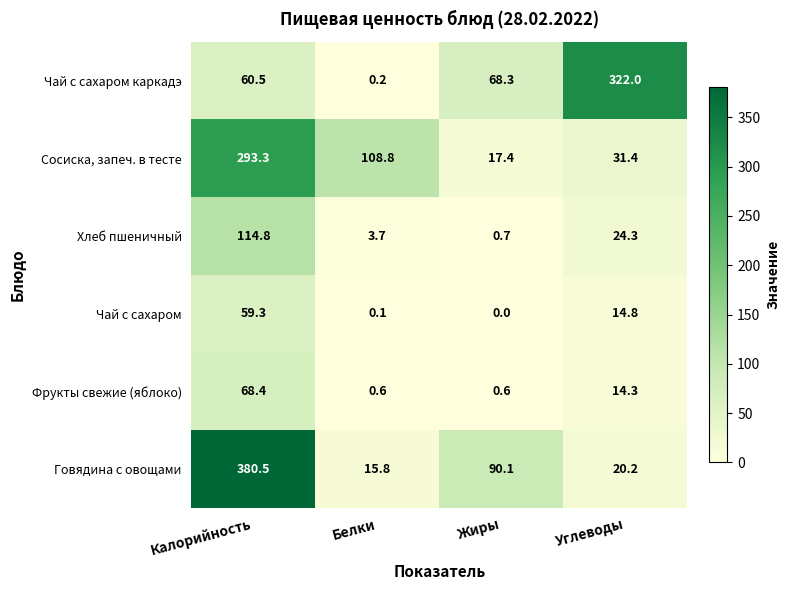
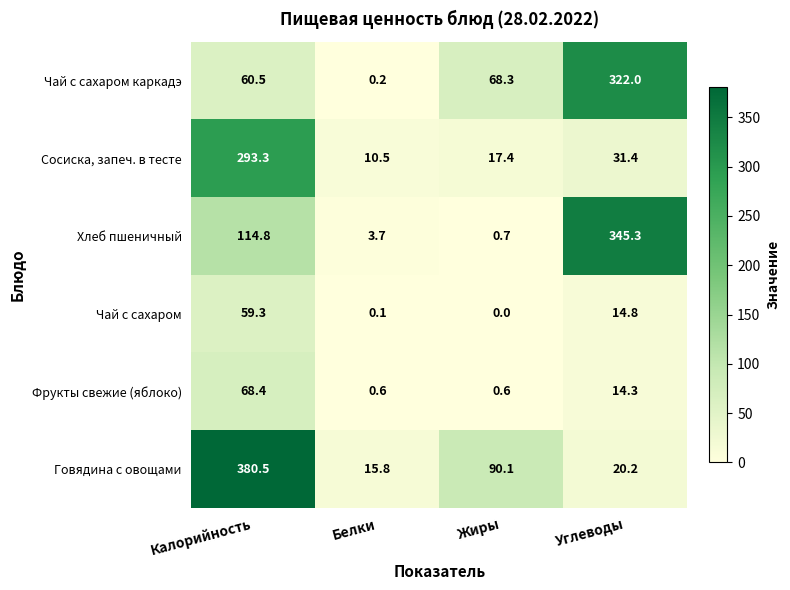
Сосиска, запеч. в тесте, Белки: 108.8 -> 10.5
Хлеб пшеничный, Углеводы: 24.3 -> 345.3
